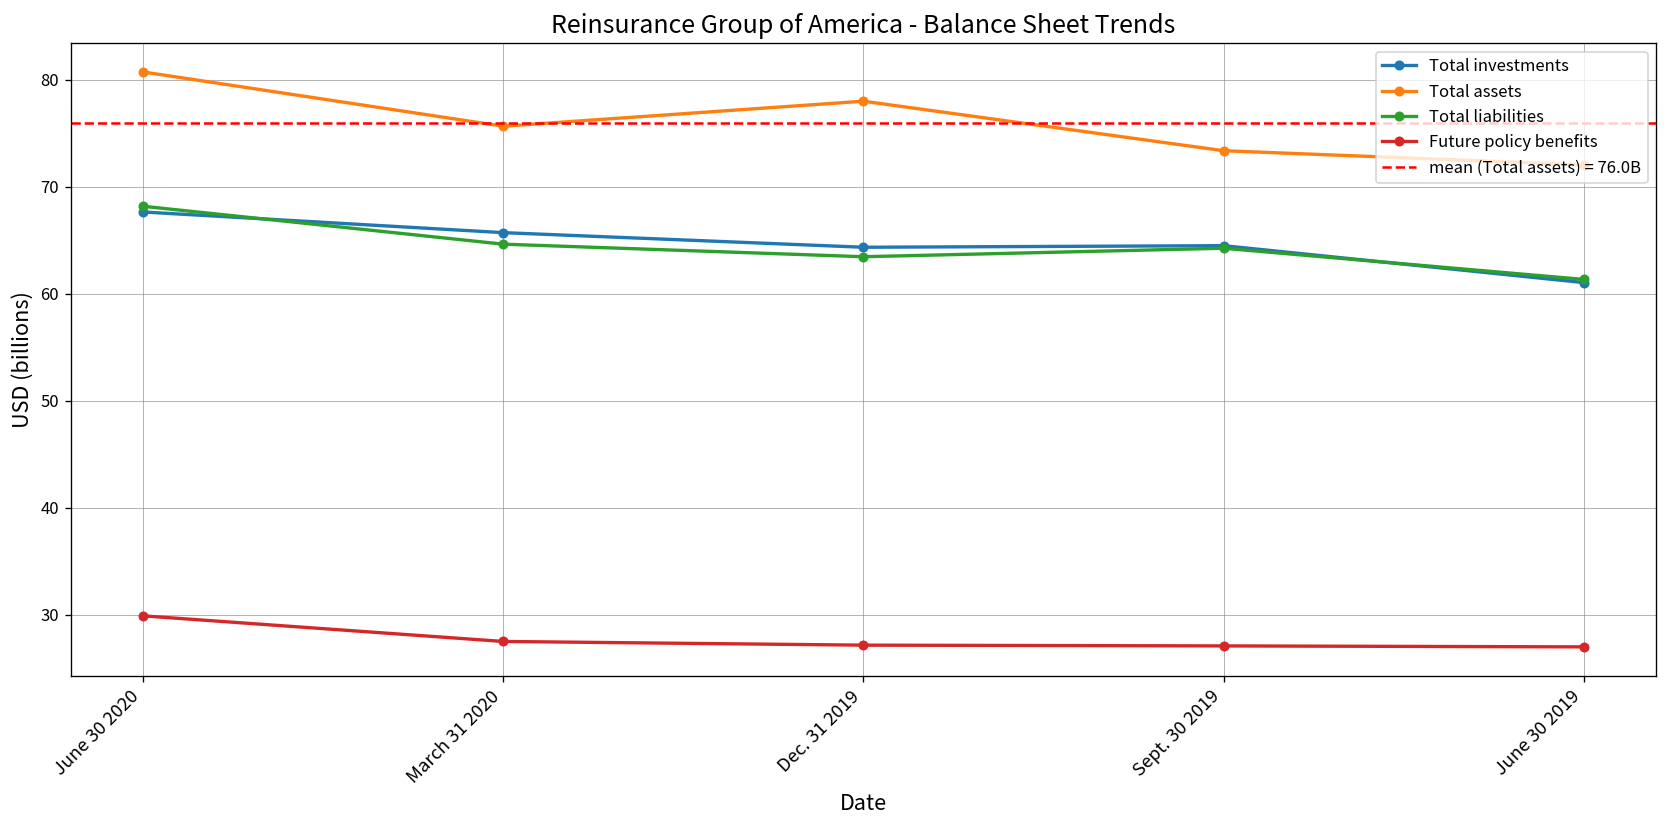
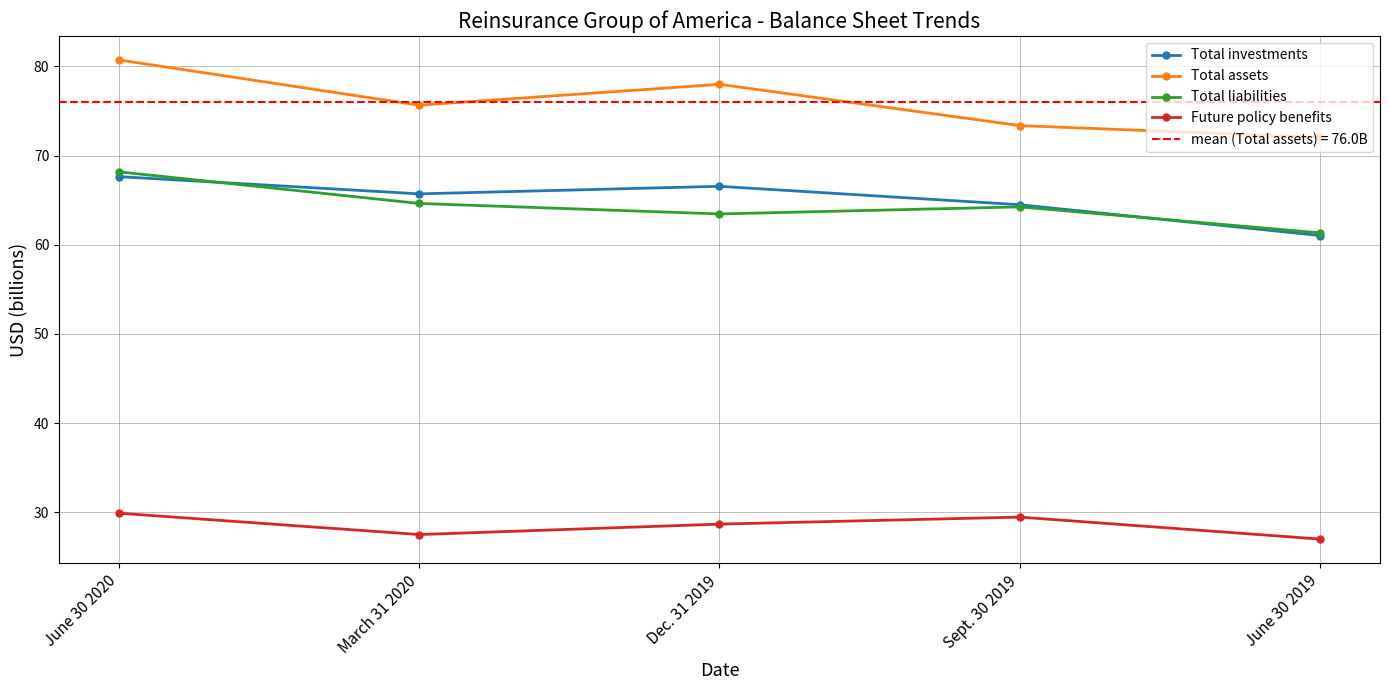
Total investments, Dec. 31 2019: 64 -> 67
Future policy benefits, Dec. 31 2019: 27 -> 29
Future policy benefits, Sept. 30 2019: 27 -> 29
